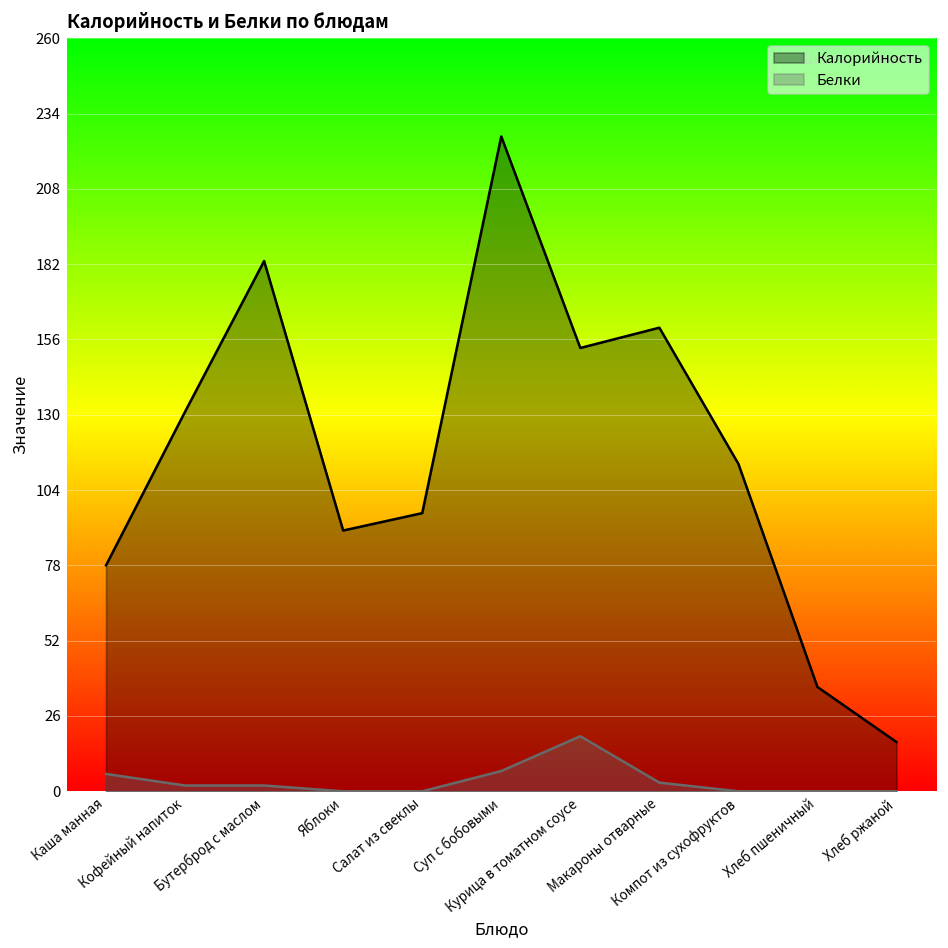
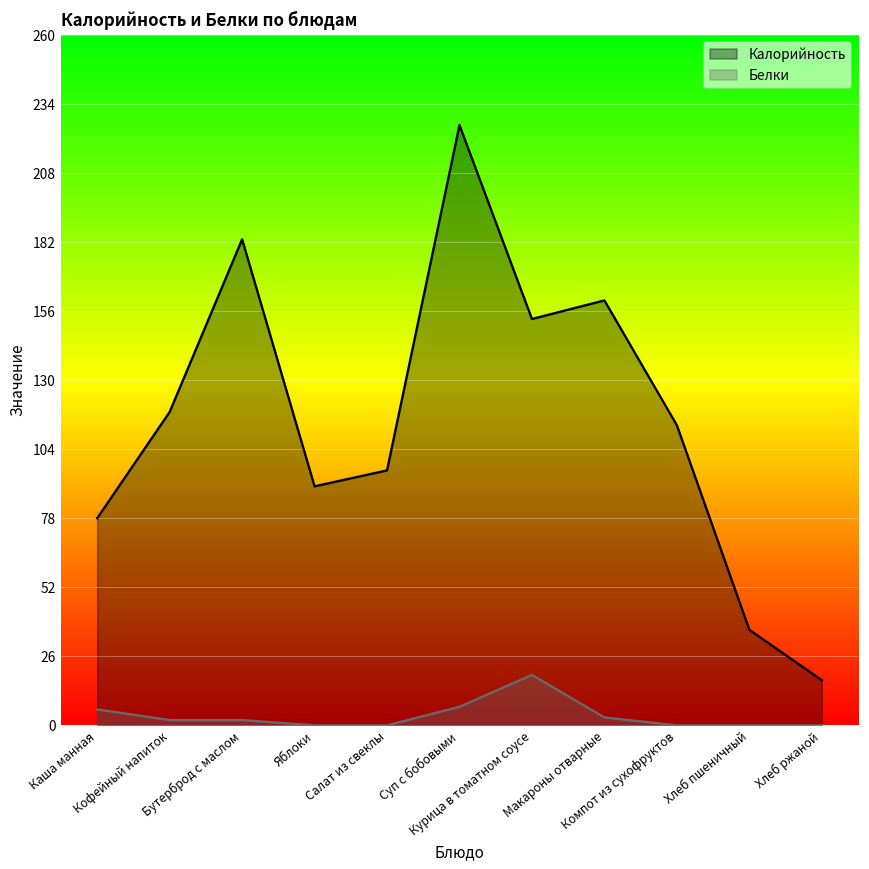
Калорийность, Кофейный напиток: 131 -> 118
